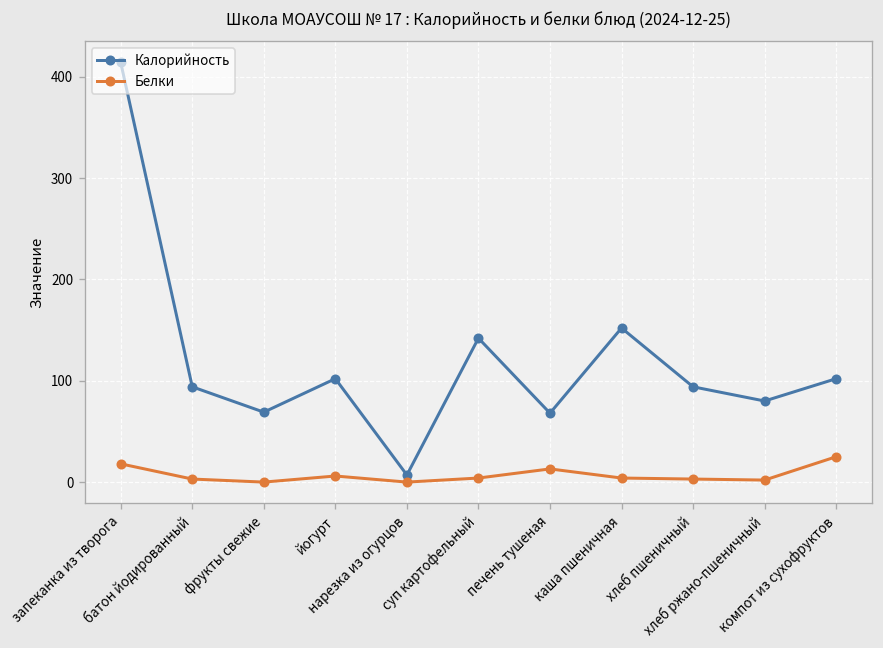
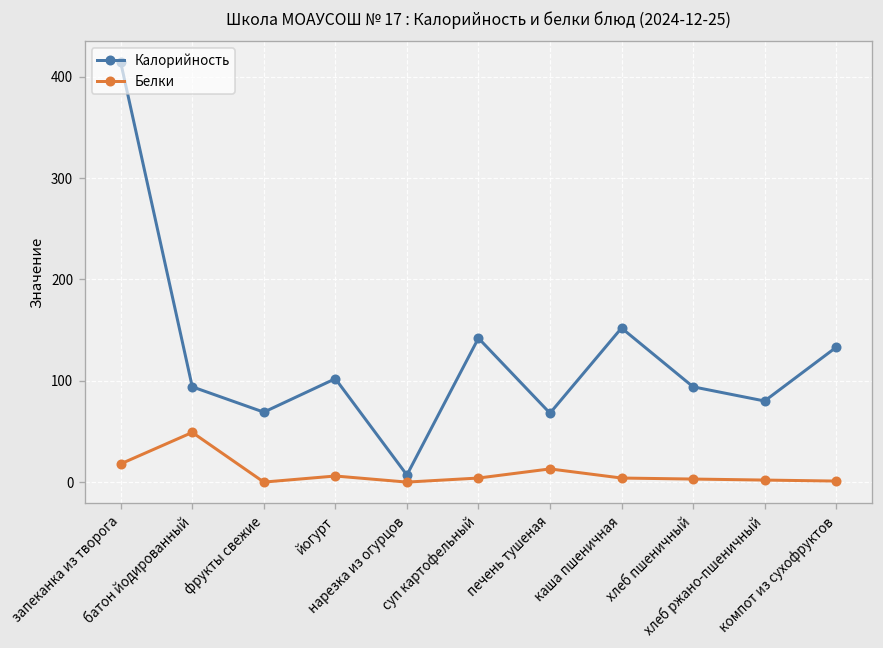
Белки, батон йодированный: 0 -> 50
Калорийность, компот из сухофруктов: 100 -> 130
Белки, компот из сухофруктов: 30 -> 0
